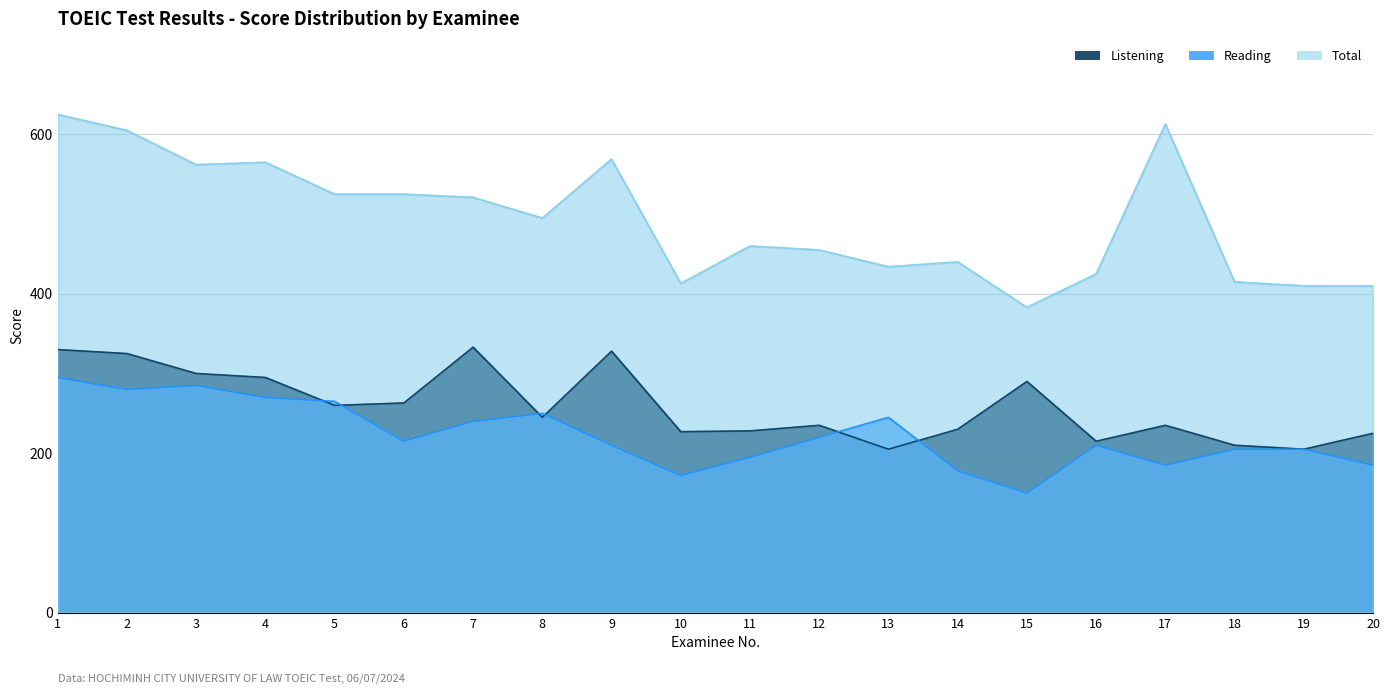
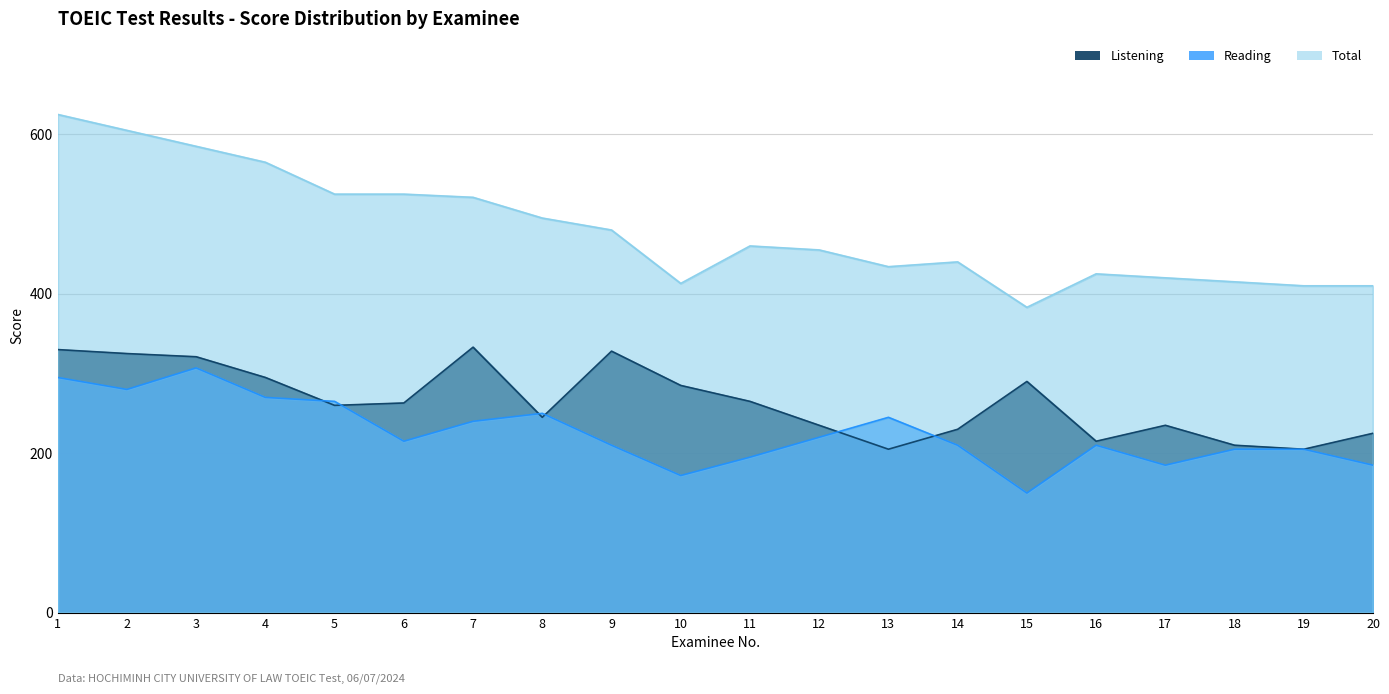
Listening, 3: 300 -> 320
Reading, 3: 290 -> 310
Total, 3: 560 -> 590
Total, 9: 570 -> 480
Listening, 10: 230 -> 290
Listening, 11: 230 -> 270
Reading, 14: 180 -> 210
Total, 17: 610 -> 420
